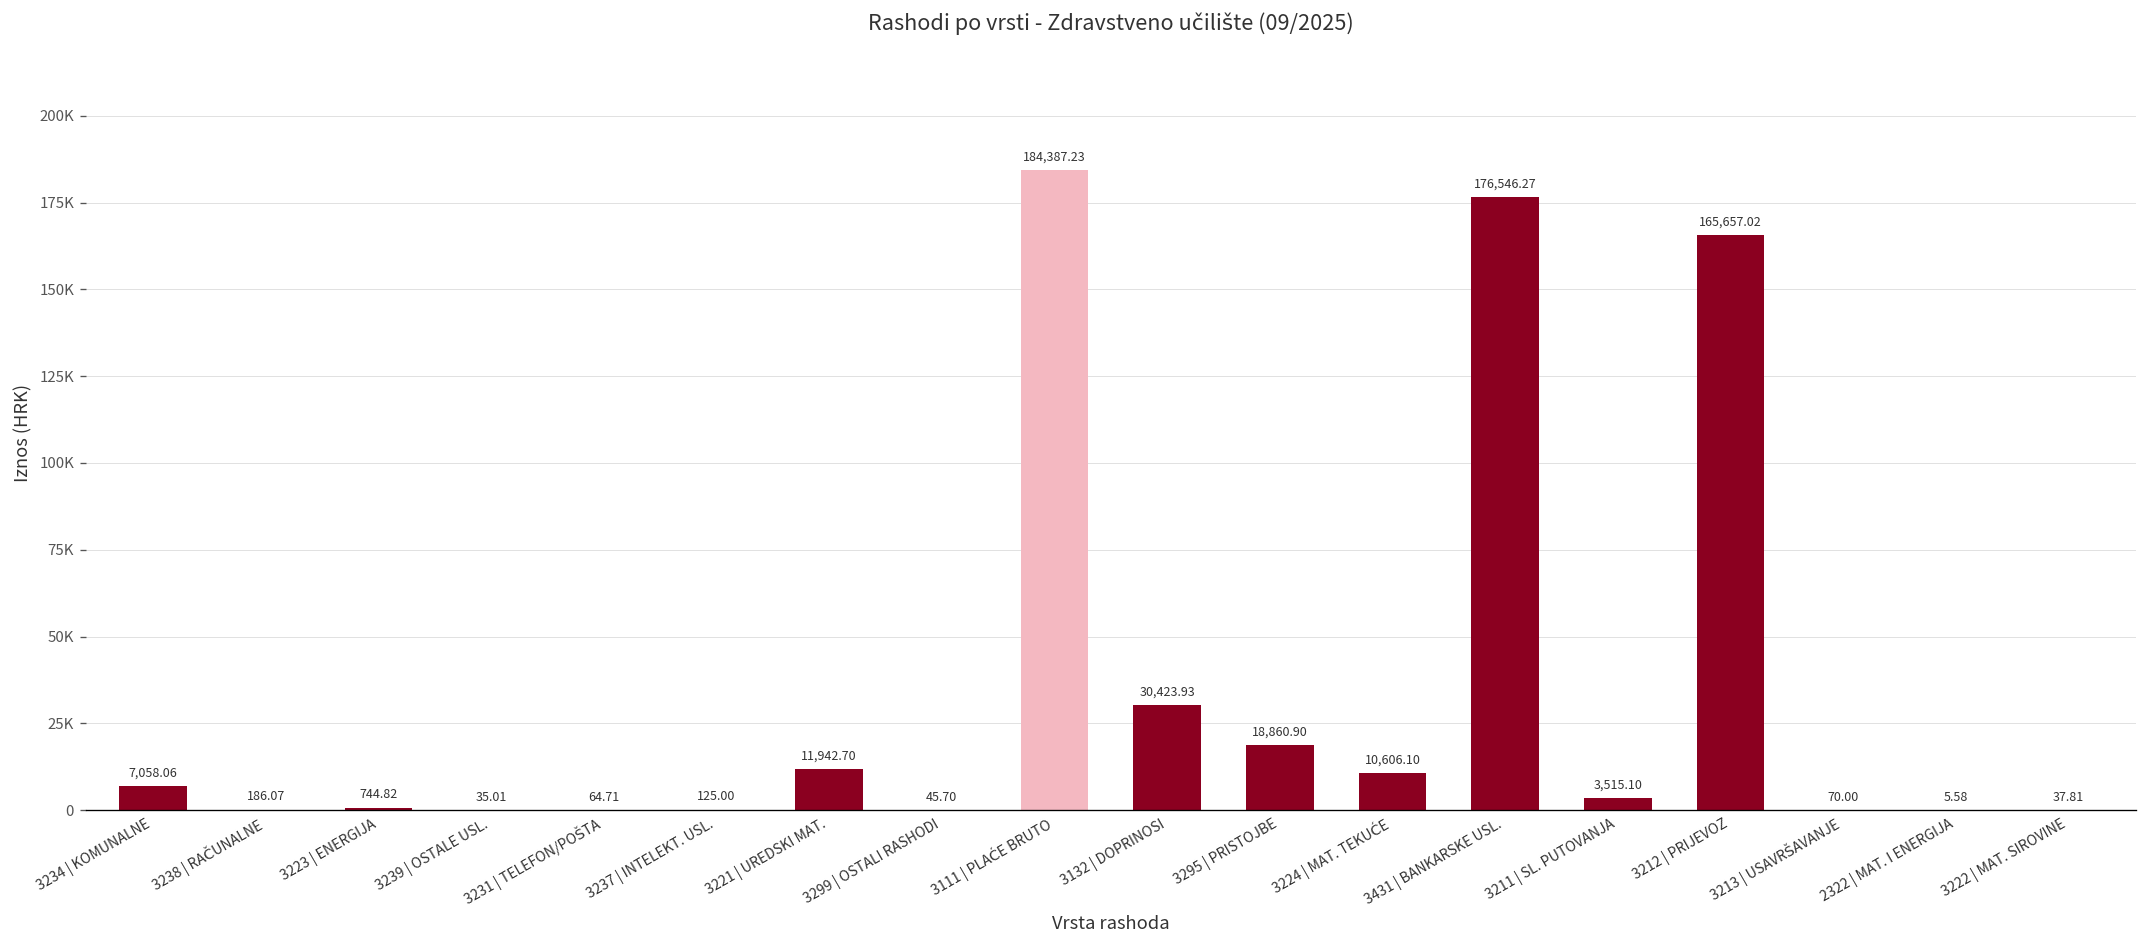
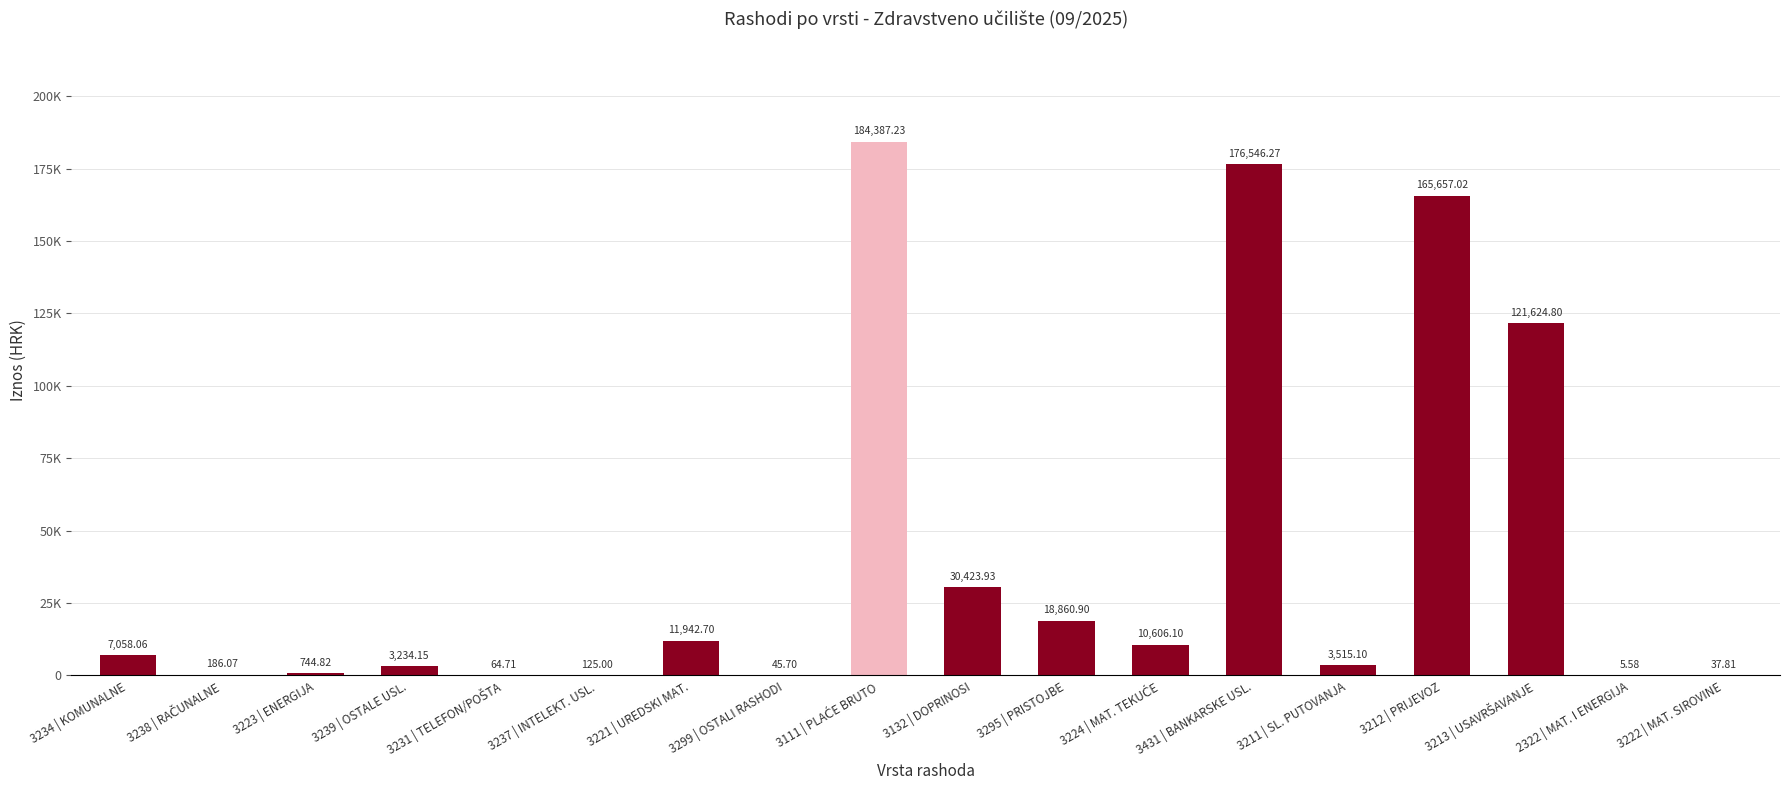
3239 | OSTALE USL.: 35.01 -> 3,234.15
3213 | USAVRŠAVANJE: 70.00 -> 121,624.80
